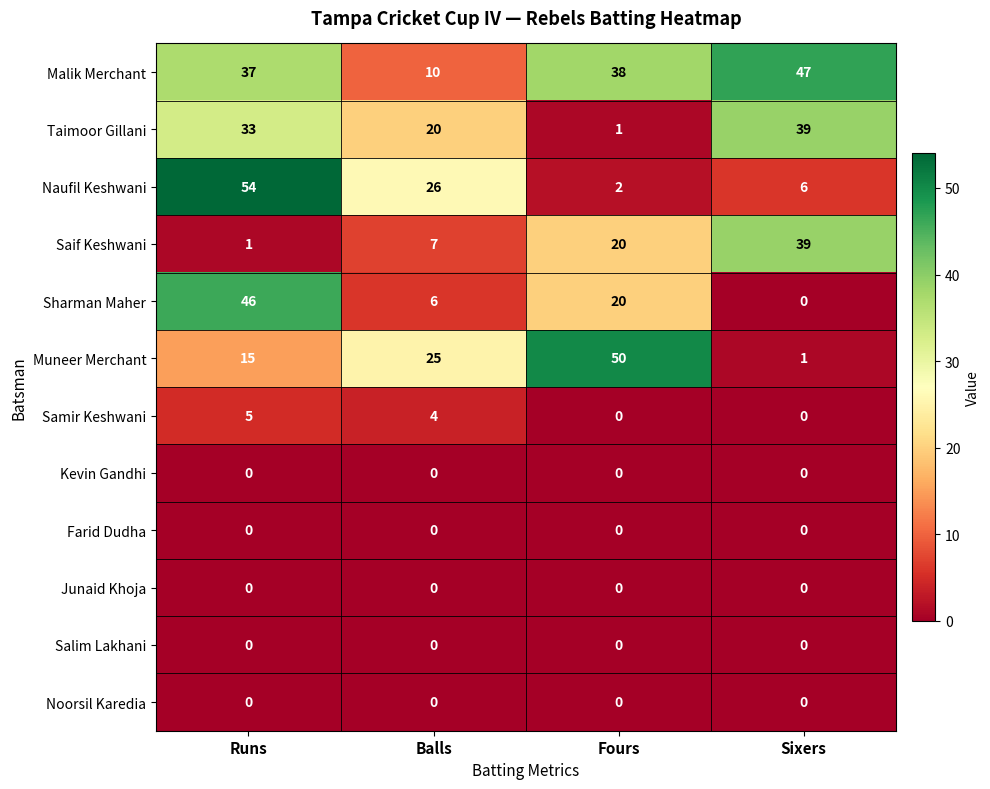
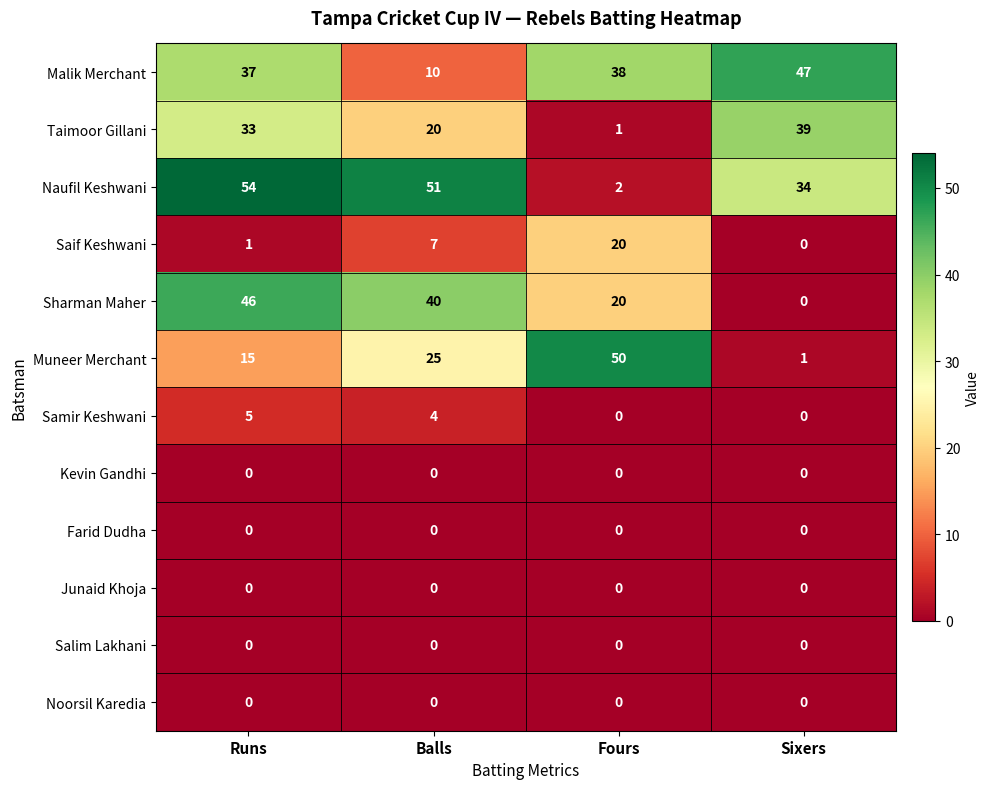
Naufil Keshwani, Balls: 26 -> 51
Naufil Keshwani, Sixers: 6 -> 34
Saif Keshwani, Sixers: 39 -> 0
Sharman Maher, Balls: 6 -> 40
